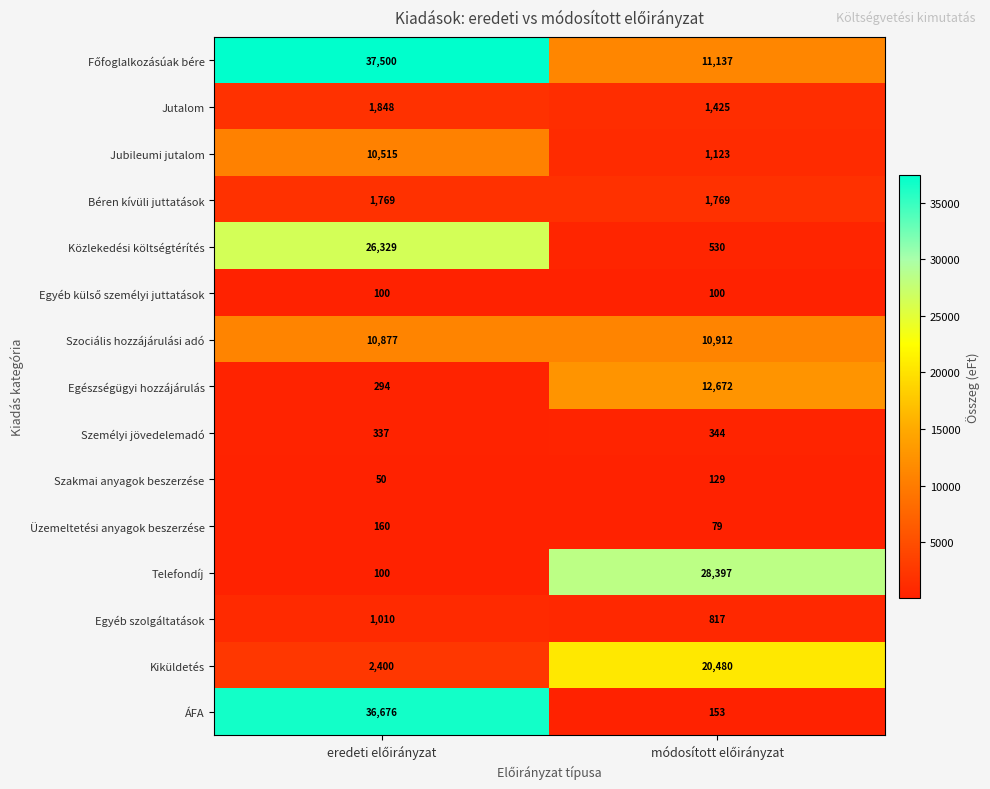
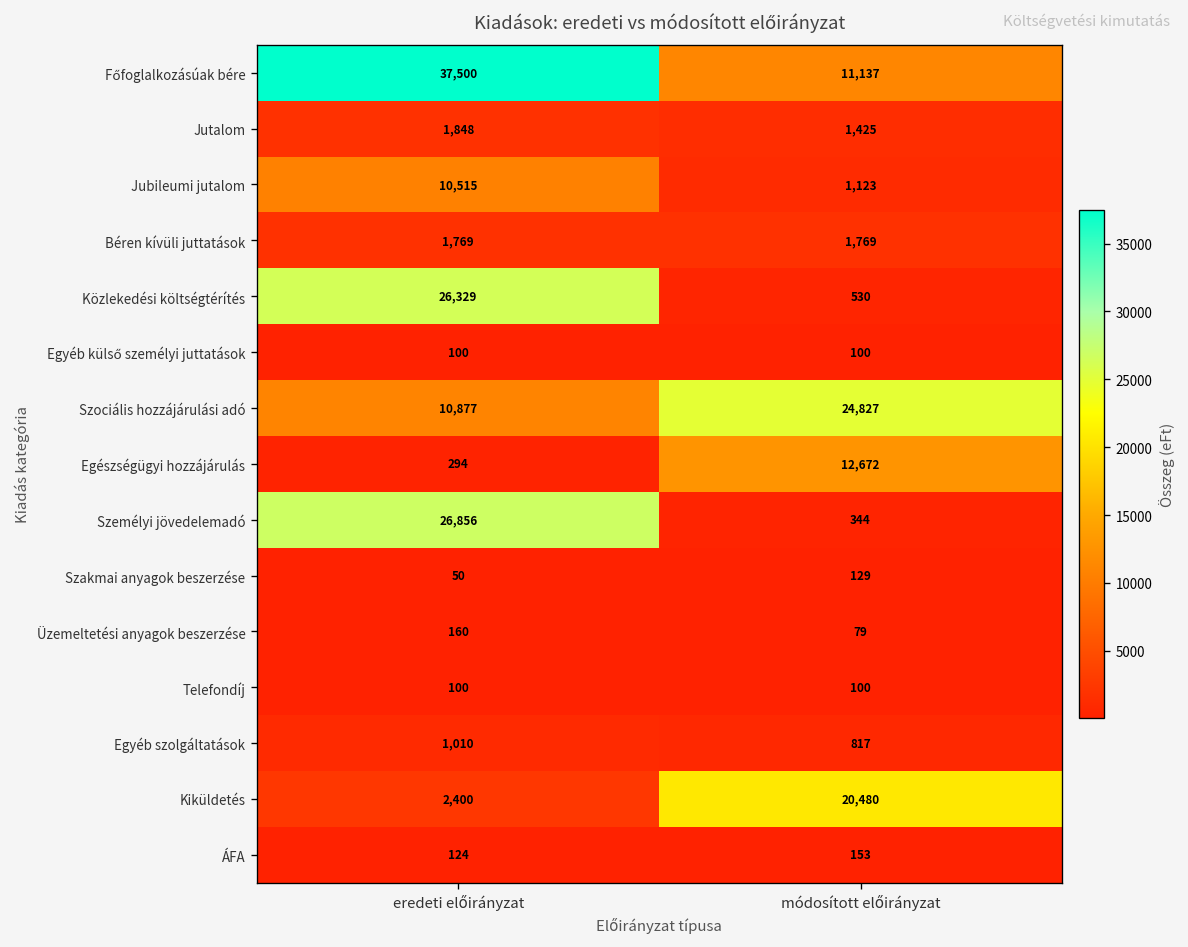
Szociális hozzájárulási adó, módosított előirányzat: 10,912 -> 24,827
Személyi jövedelemadó, eredeti előirányzat: 337 -> 26,856
Telefondíj, módosított előirányzat: 28,397 -> 100
ÁFA, eredeti előirányzat: 36,676 -> 124
